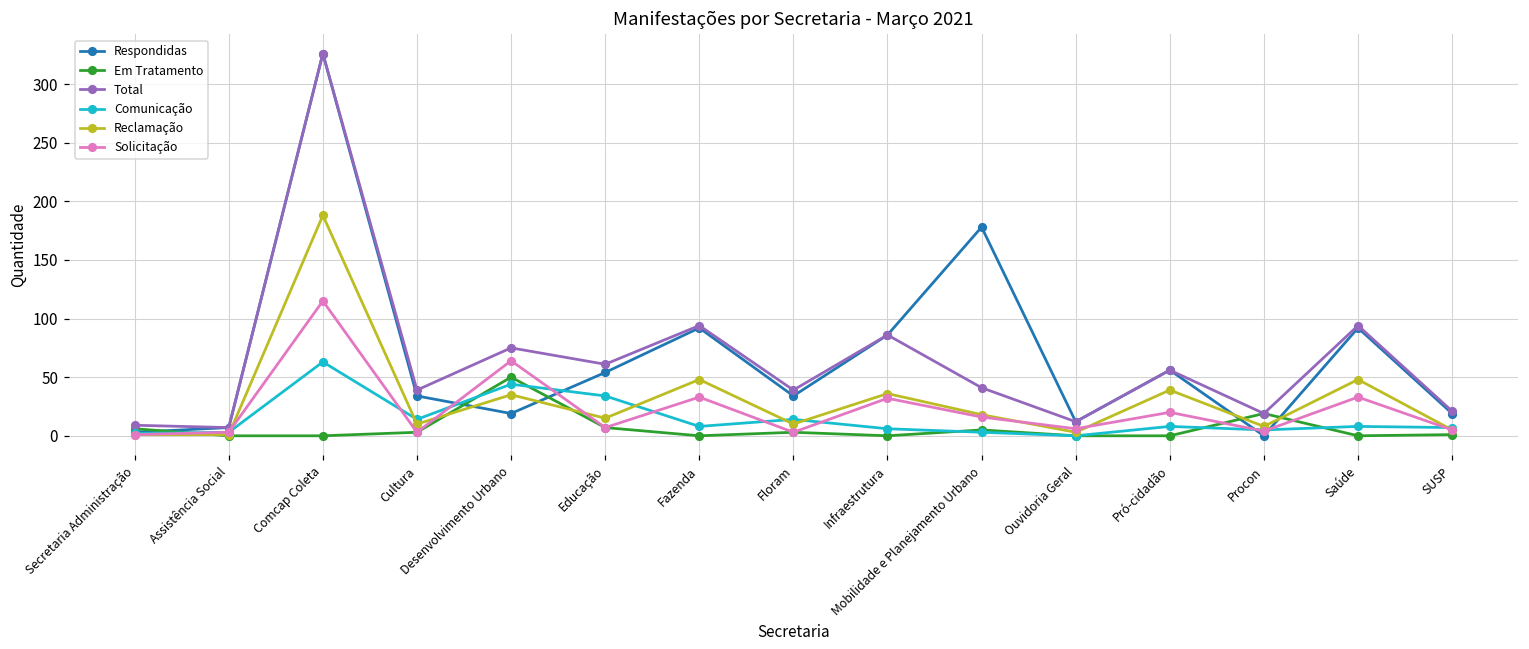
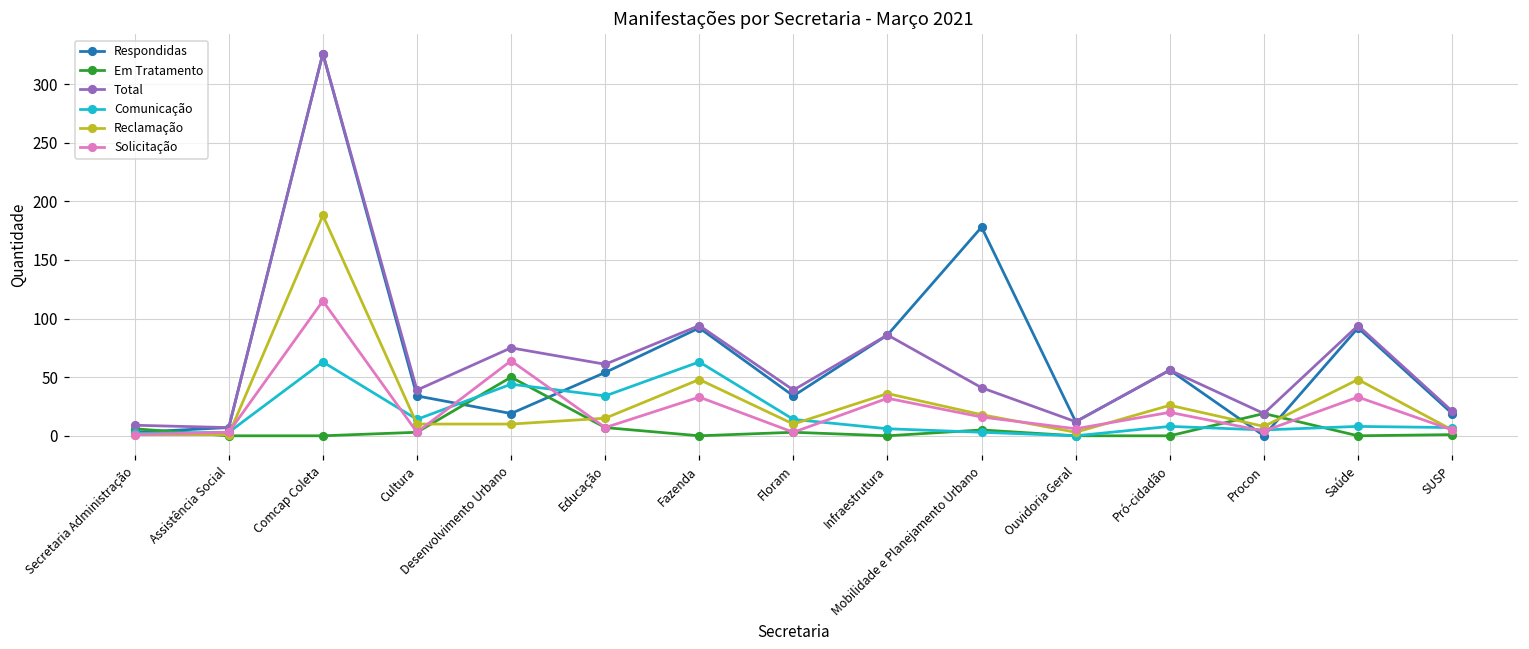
Reclamação, Desenvolvimento Urbano: 35 -> 10
Comunicação, Fazenda: 8 -> 63
Reclamação, Pró-cidadão: 39 -> 26
